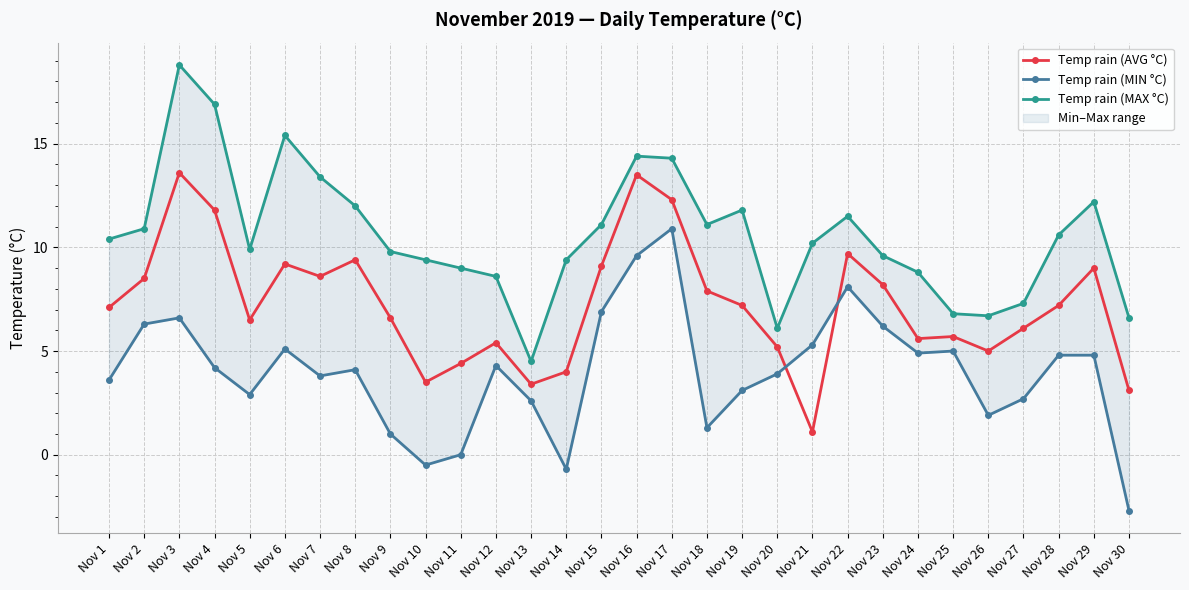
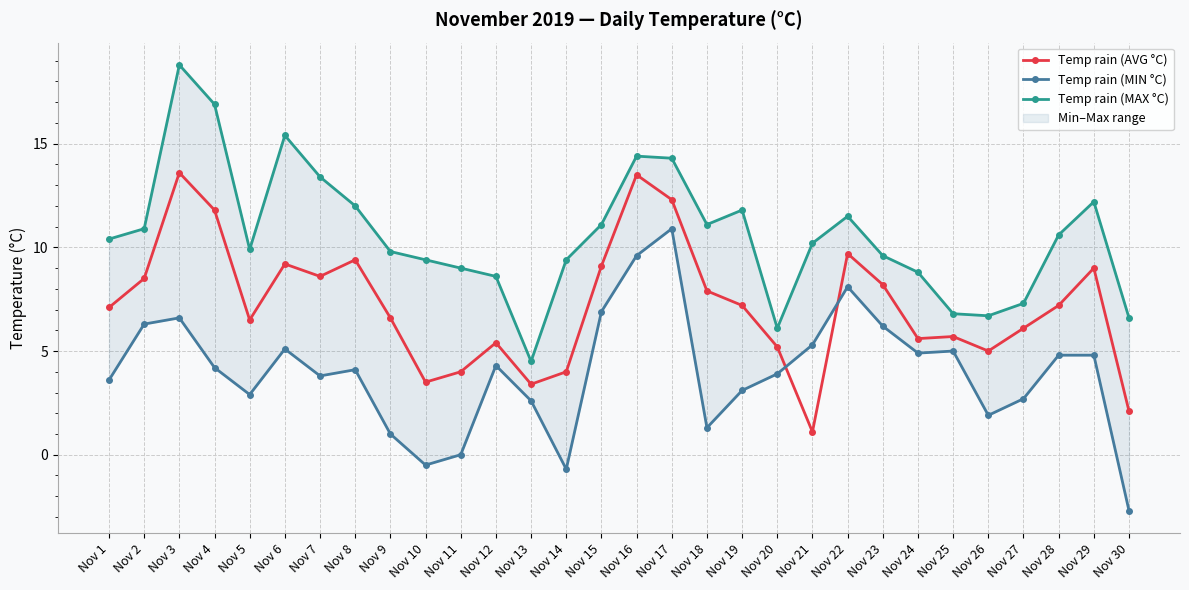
Temp rain (AVG °C), Nov 11: 4.4 -> 4.0
Temp rain (AVG °C), Nov 30: 3.1 -> 2.1
